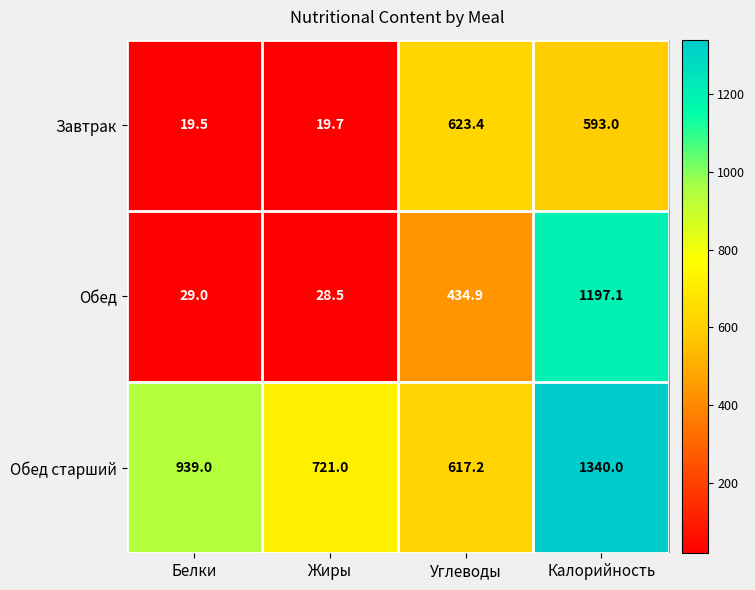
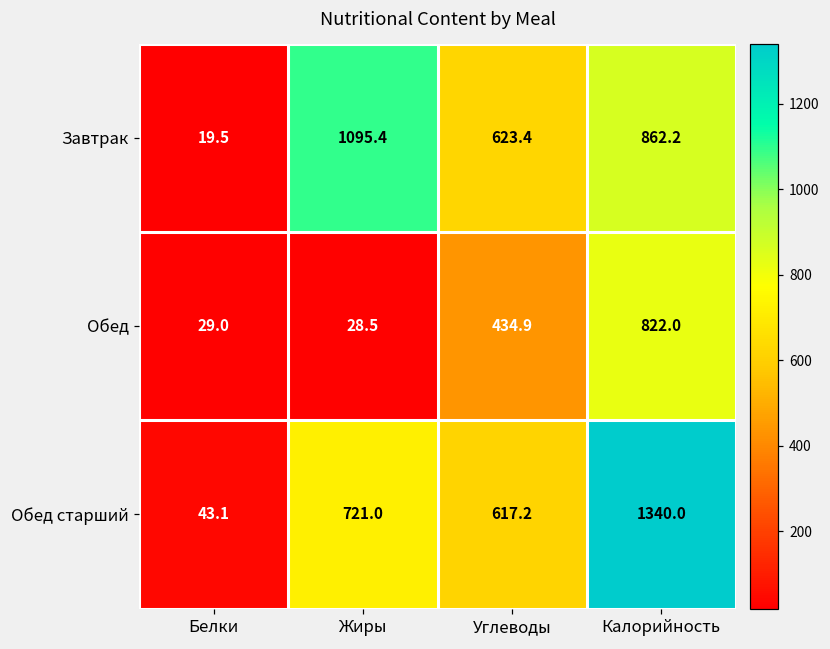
Завтрак, Жиры: 19.7 -> 1095.4
Завтрак, Калорийность: 593.0 -> 862.2
Обед, Калорийность: 1197.1 -> 822.0
Обед старший, Белки: 939.0 -> 43.1
